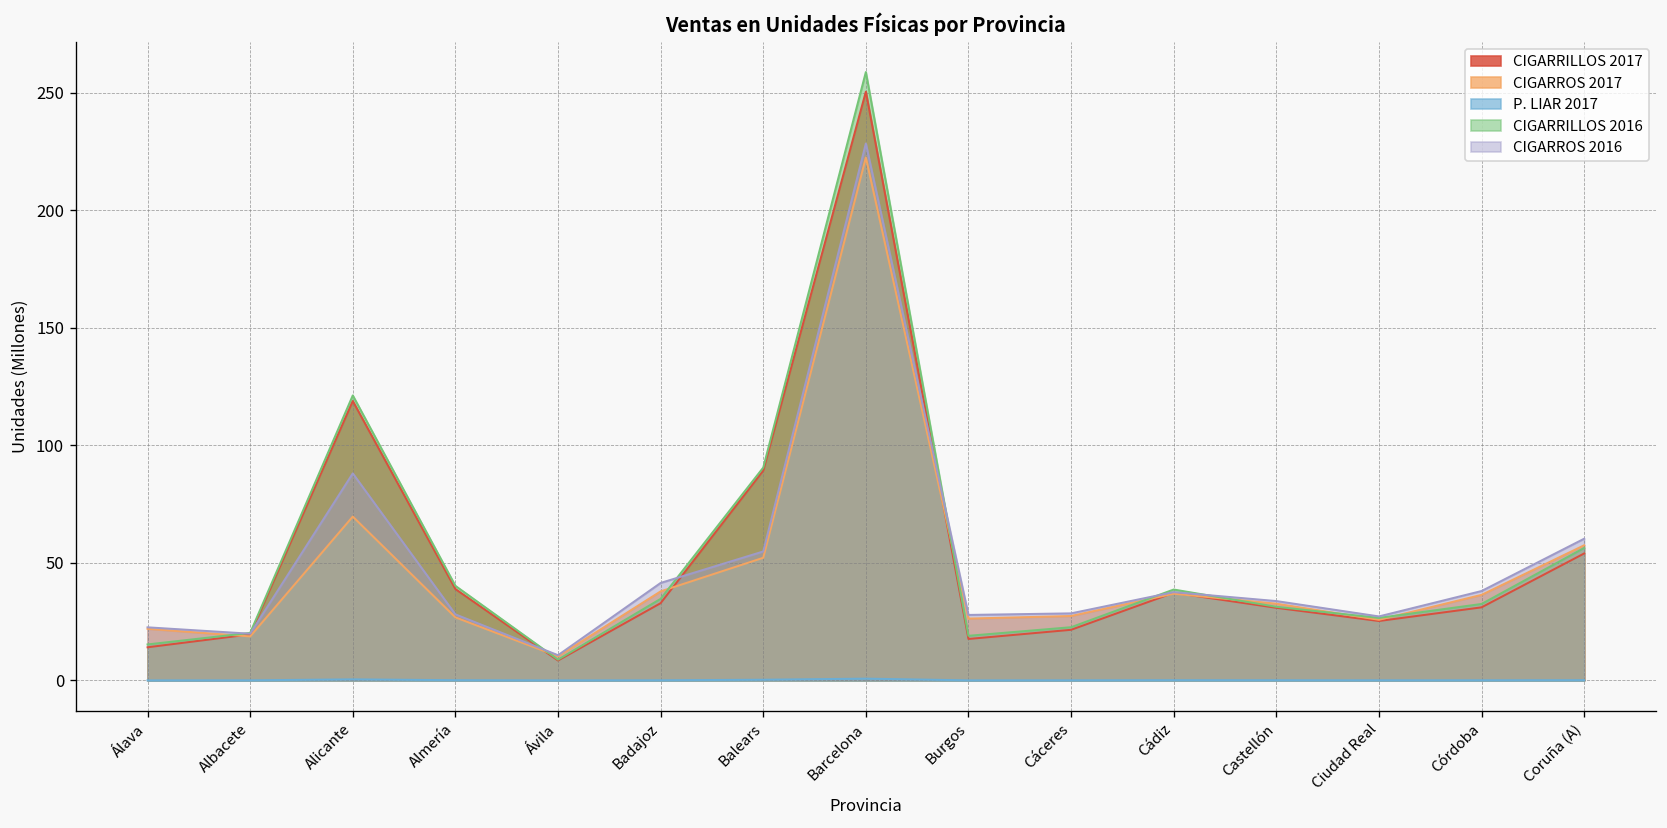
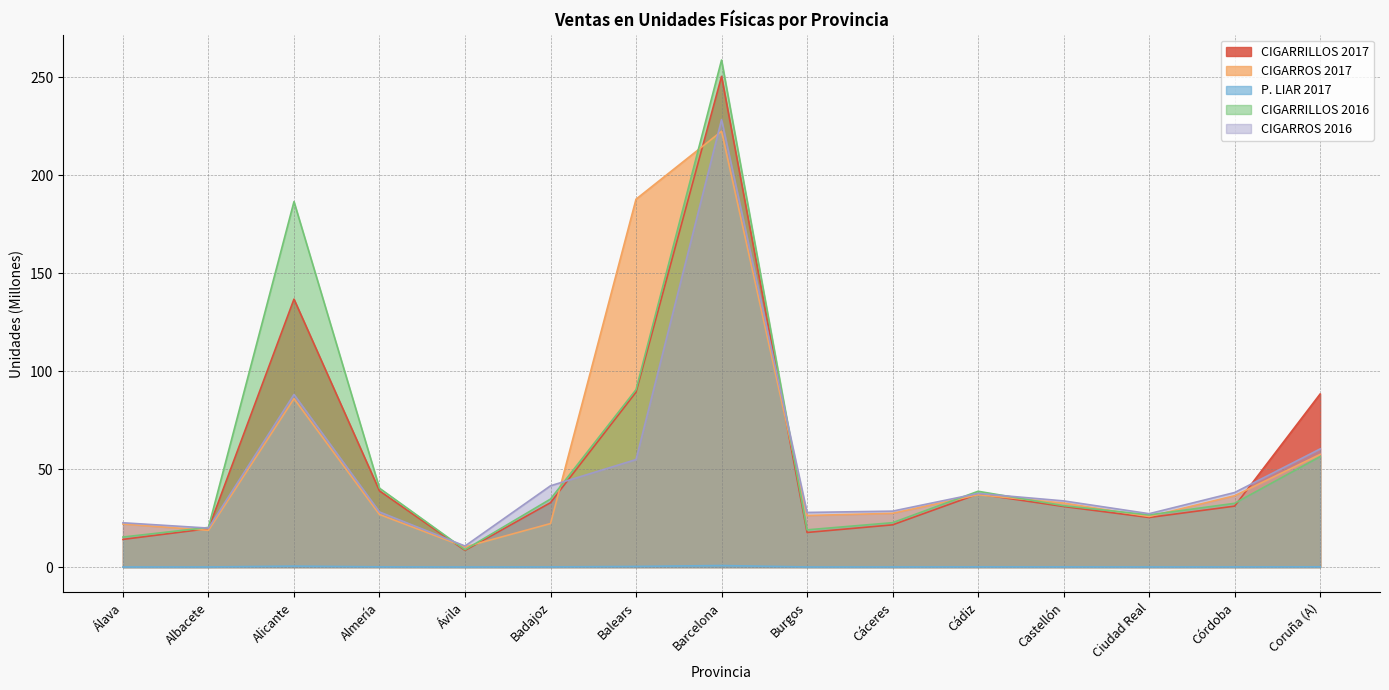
CIGARRILLOS 2017, Alicante: 119 -> 137
CIGARROS 2017, Alicante: 70 -> 86
CIGARRILLOS 2016, Alicante: 121 -> 187
CIGARROS 2017, Badajoz: 38 -> 22
CIGARROS 2017, Balears: 52 -> 188
CIGARRILLOS 2017, Coruña (A): 54 -> 88
